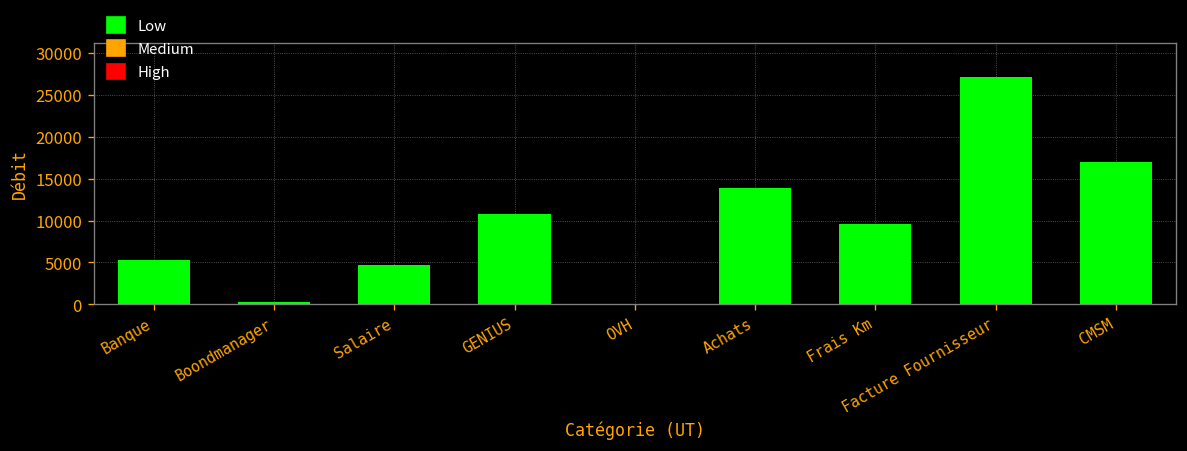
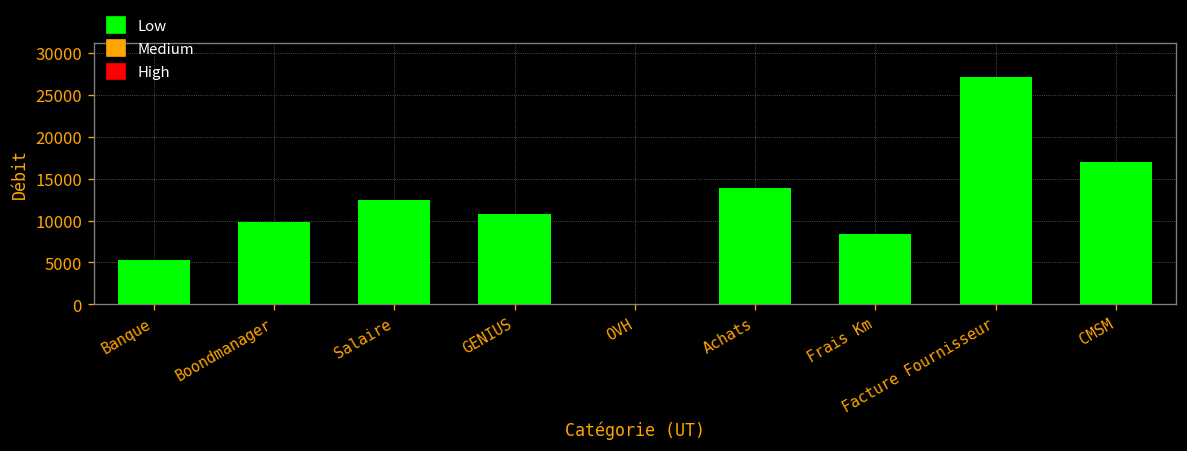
Boondmanager: 0 -> 10000
Salaire: 5000 -> 12000
Frais Km: 10000 -> 8000
